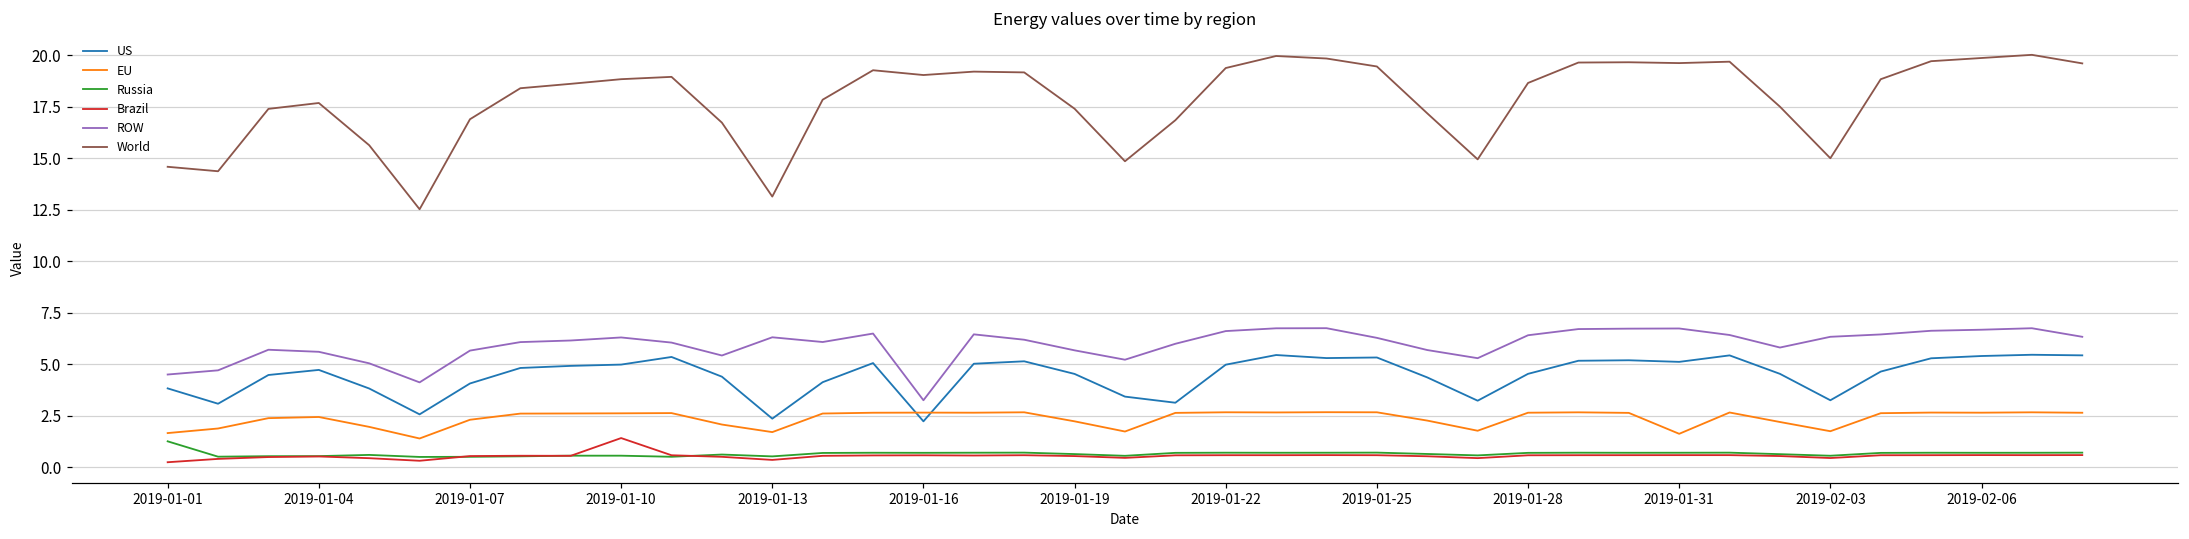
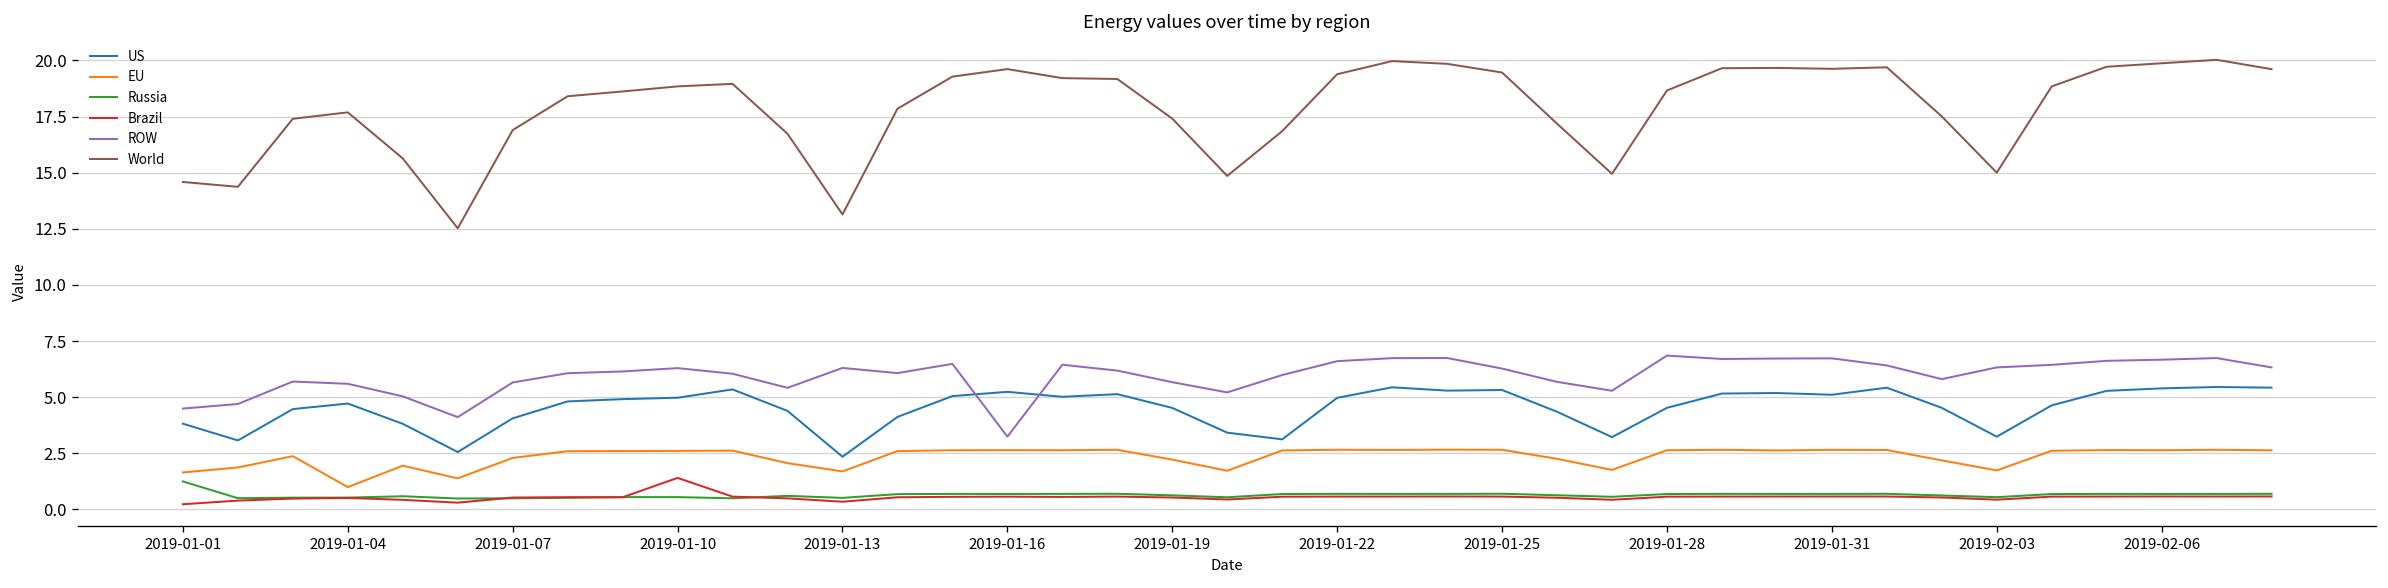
EU, 2019-01-04: 2.4 -> 1.0
US, 2019-01-16: 2.2 -> 5.2
World, 2019-01-16: 19.0 -> 19.6
ROW, 2019-01-28: 6.4 -> 6.9
EU, 2019-01-31: 1.6 -> 2.7
